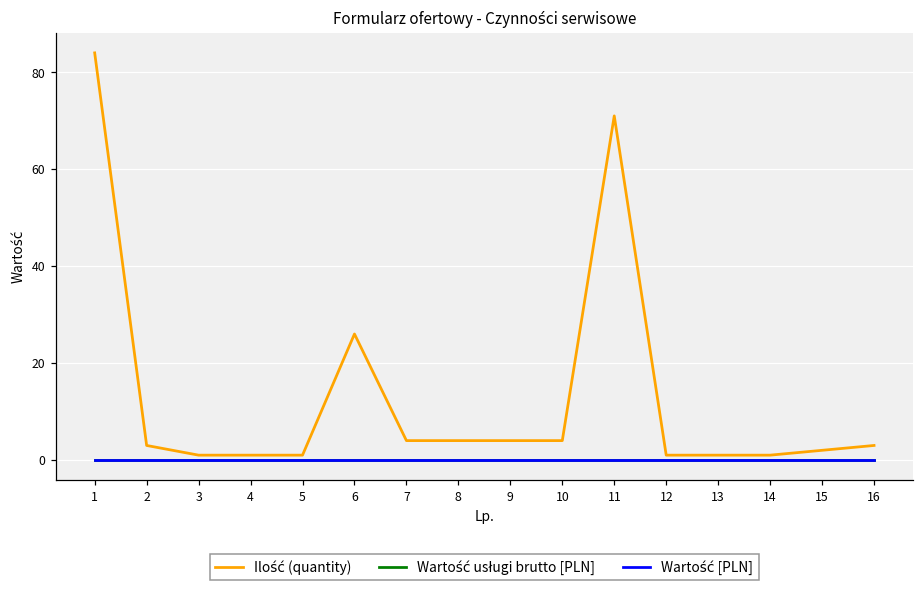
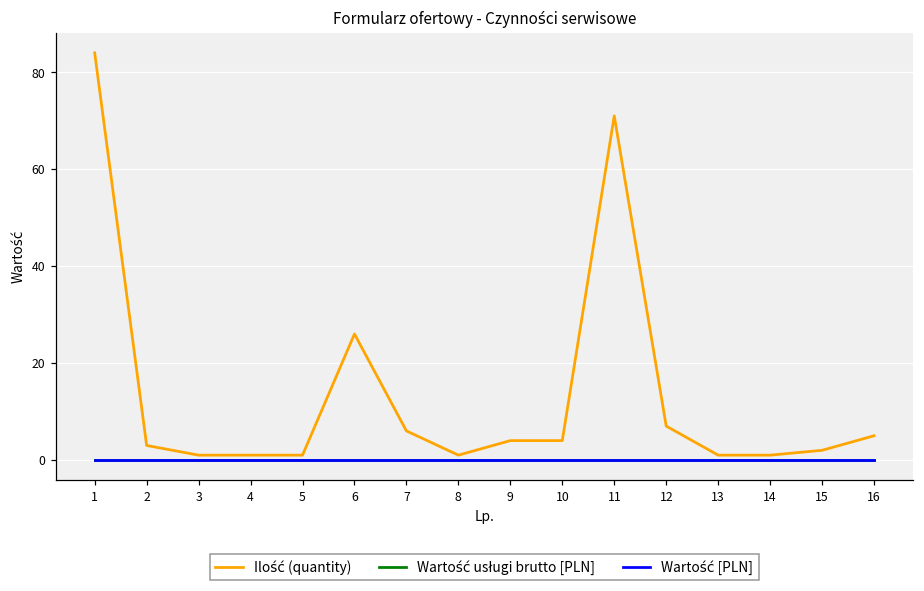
Ilość (quantity), 7: 4 -> 6
Ilość (quantity), 8: 4 -> 1
Ilość (quantity), 12: 1 -> 7
Ilość (quantity), 16: 3 -> 5
